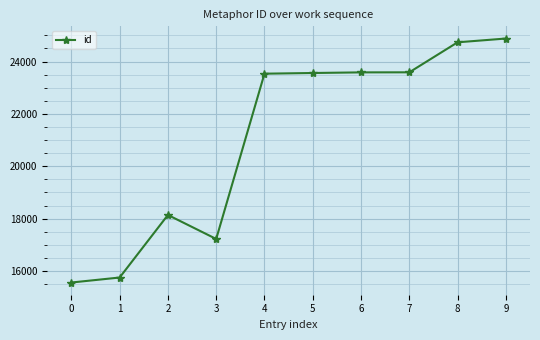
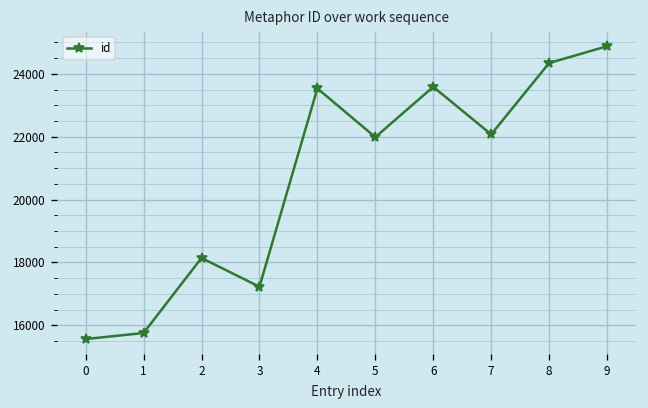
5: 23600 -> 22000
7: 23600 -> 22100
8: 24700 -> 24300
